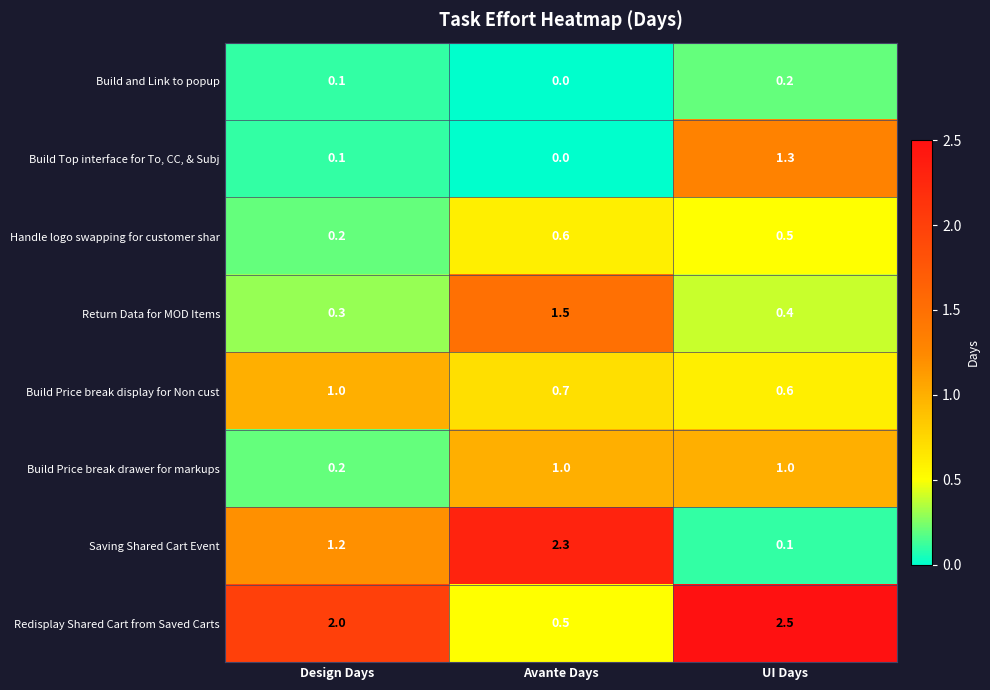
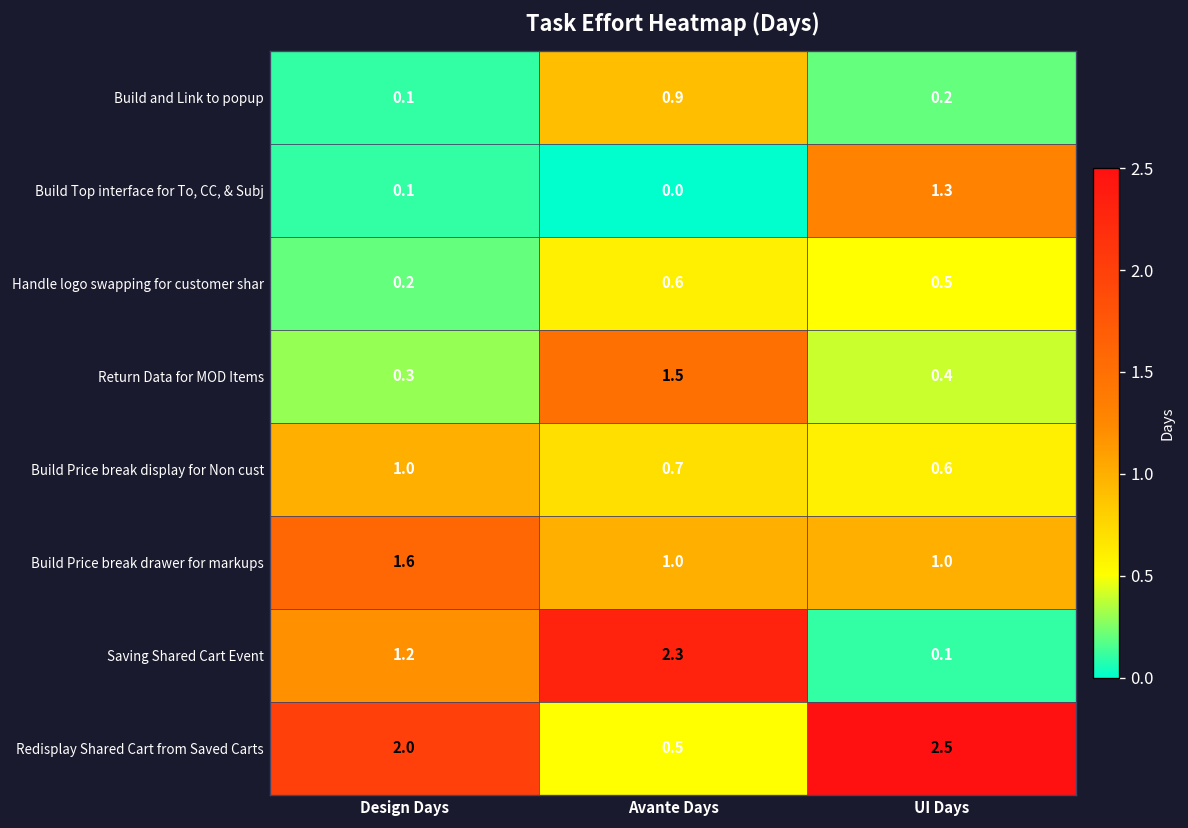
Build and Link to popup, Avante Days: 0.0 -> 0.9
Build Price break drawer for markups, Design Days: 0.2 -> 1.6
